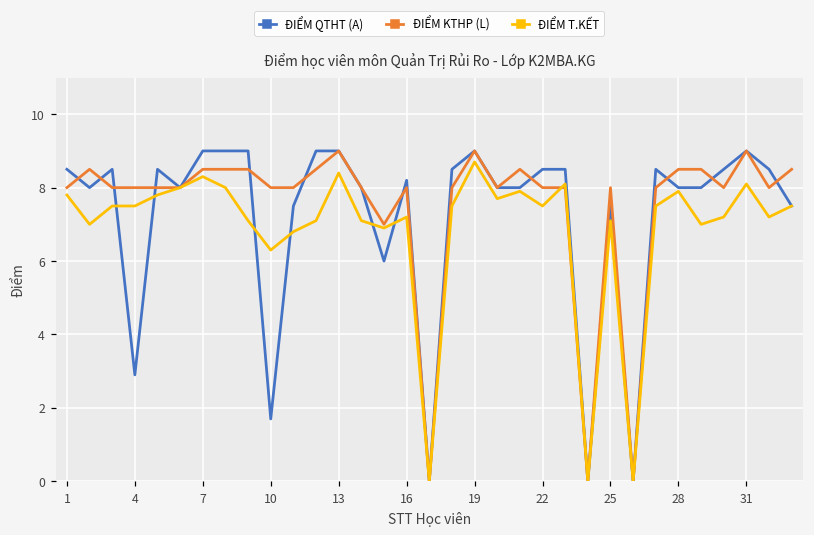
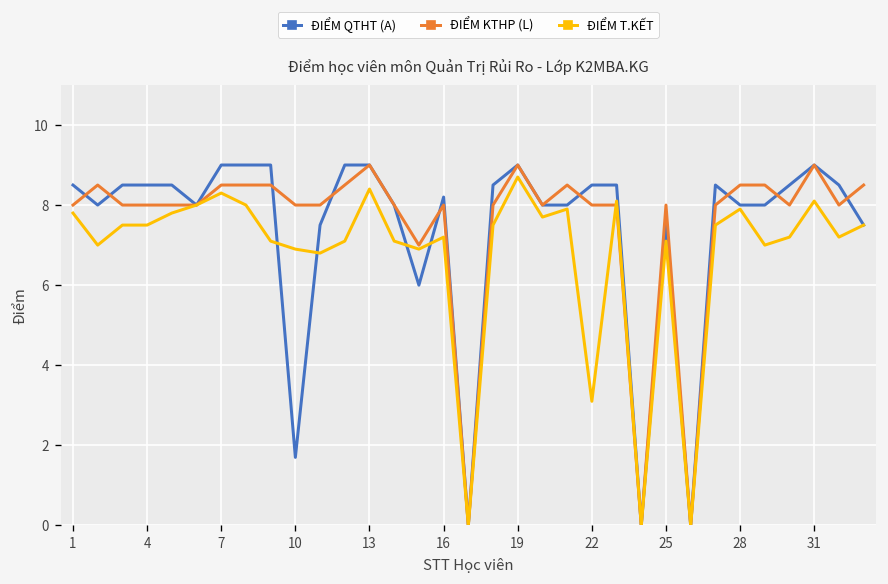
ĐIỂM QTHT (A), 4: 2.9 -> 8.5
ĐIỂM T.KẾT, 10: 6.3 -> 6.9
ĐIỂM T.KẾT, 22: 7.5 -> 3.1
